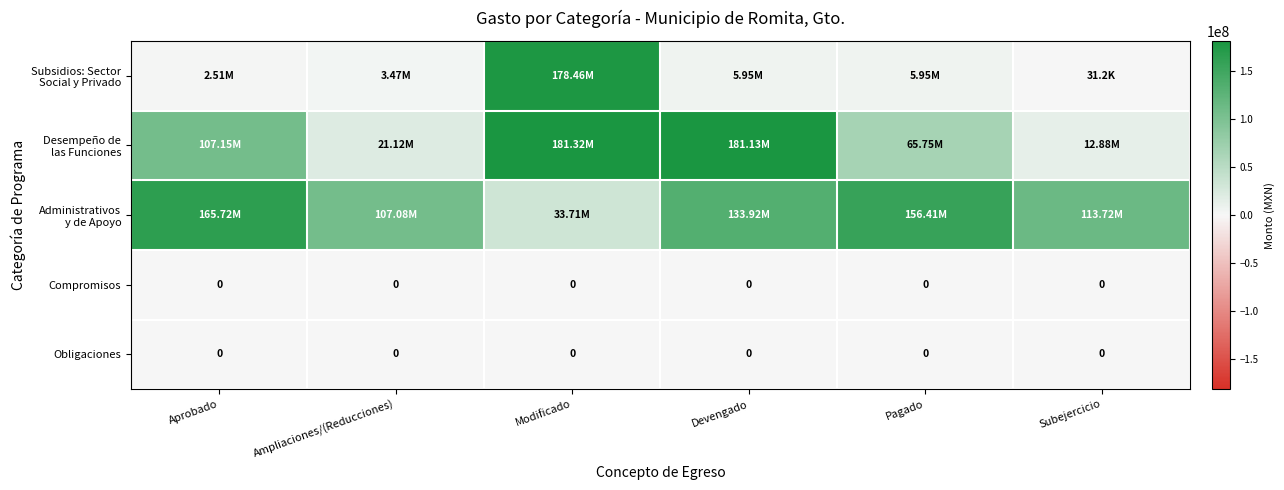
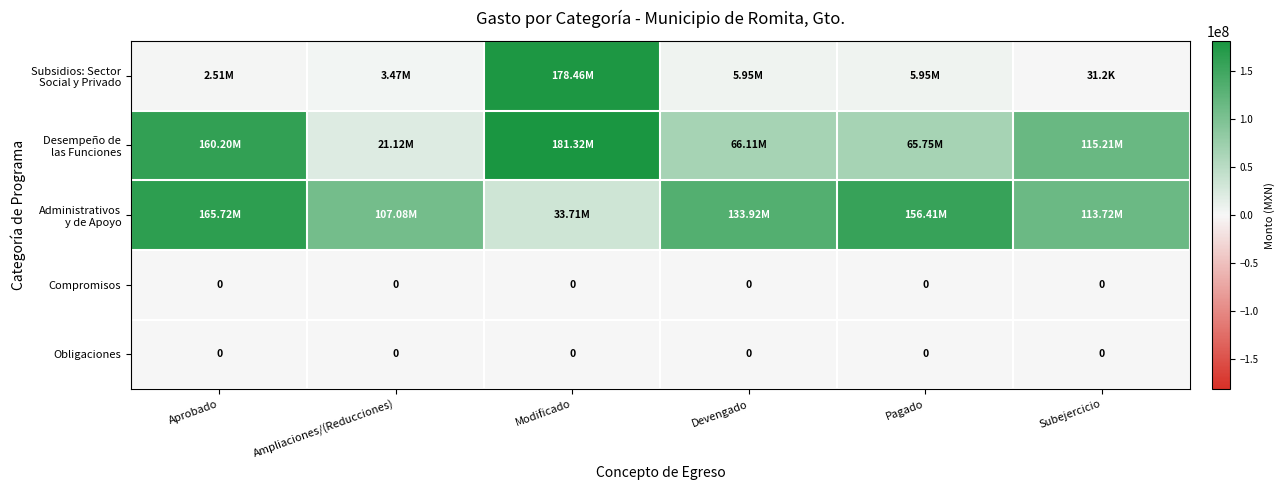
Desempeño de las Funciones, Aprobado: 107.15M -> 160.20M
Desempeño de las Funciones, Devengado: 181.13M -> 66.11M
Desempeño de las Funciones, Subejercicio: 12.88M -> 115.21M
